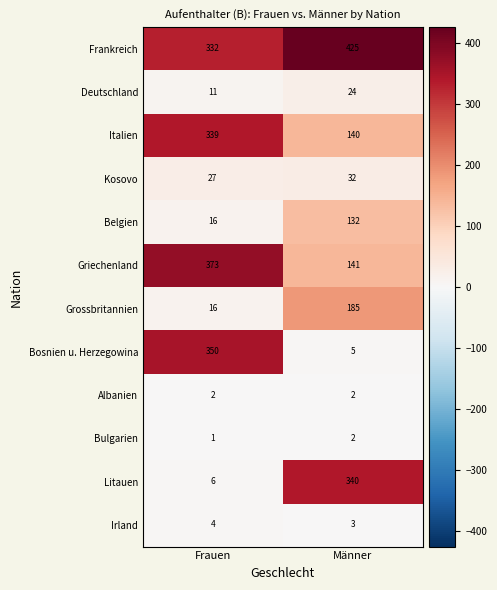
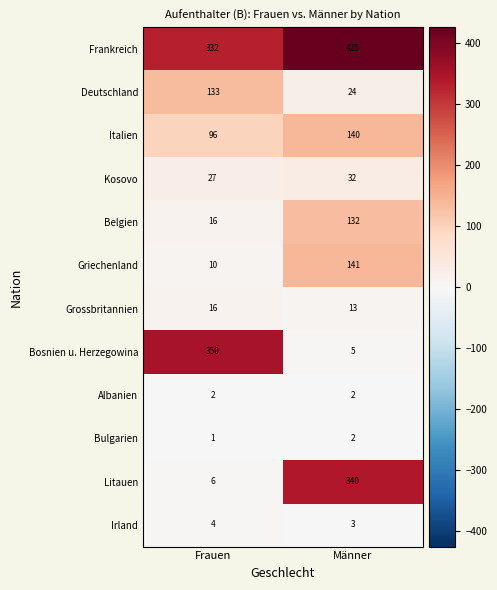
Deutschland, Frauen: 11 -> 133
Italien, Frauen: 339 -> 96
Griechenland, Frauen: 373 -> 10
Grossbritannien, Männer: 185 -> 13
